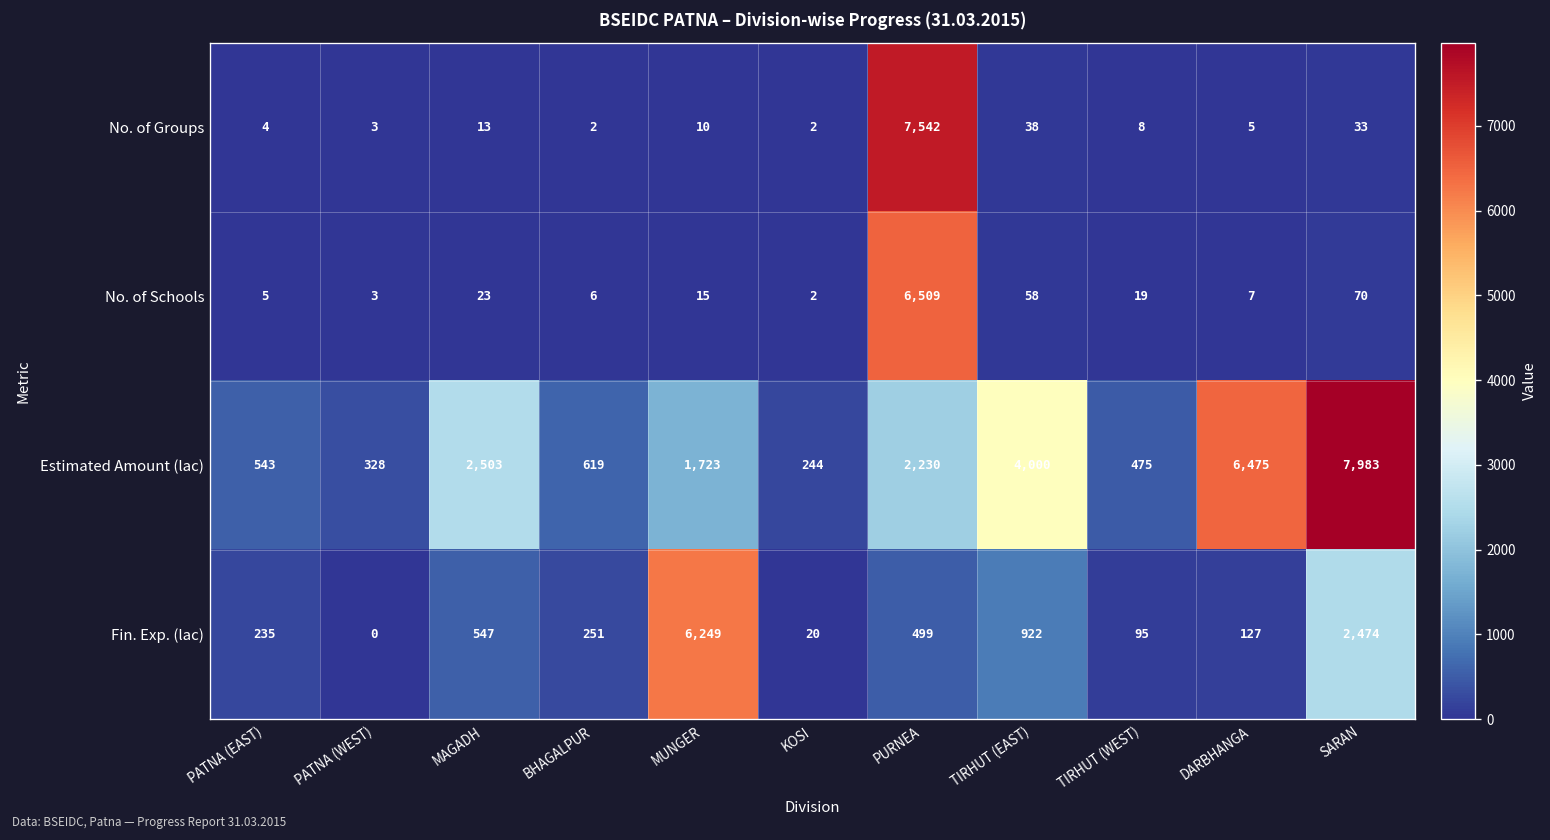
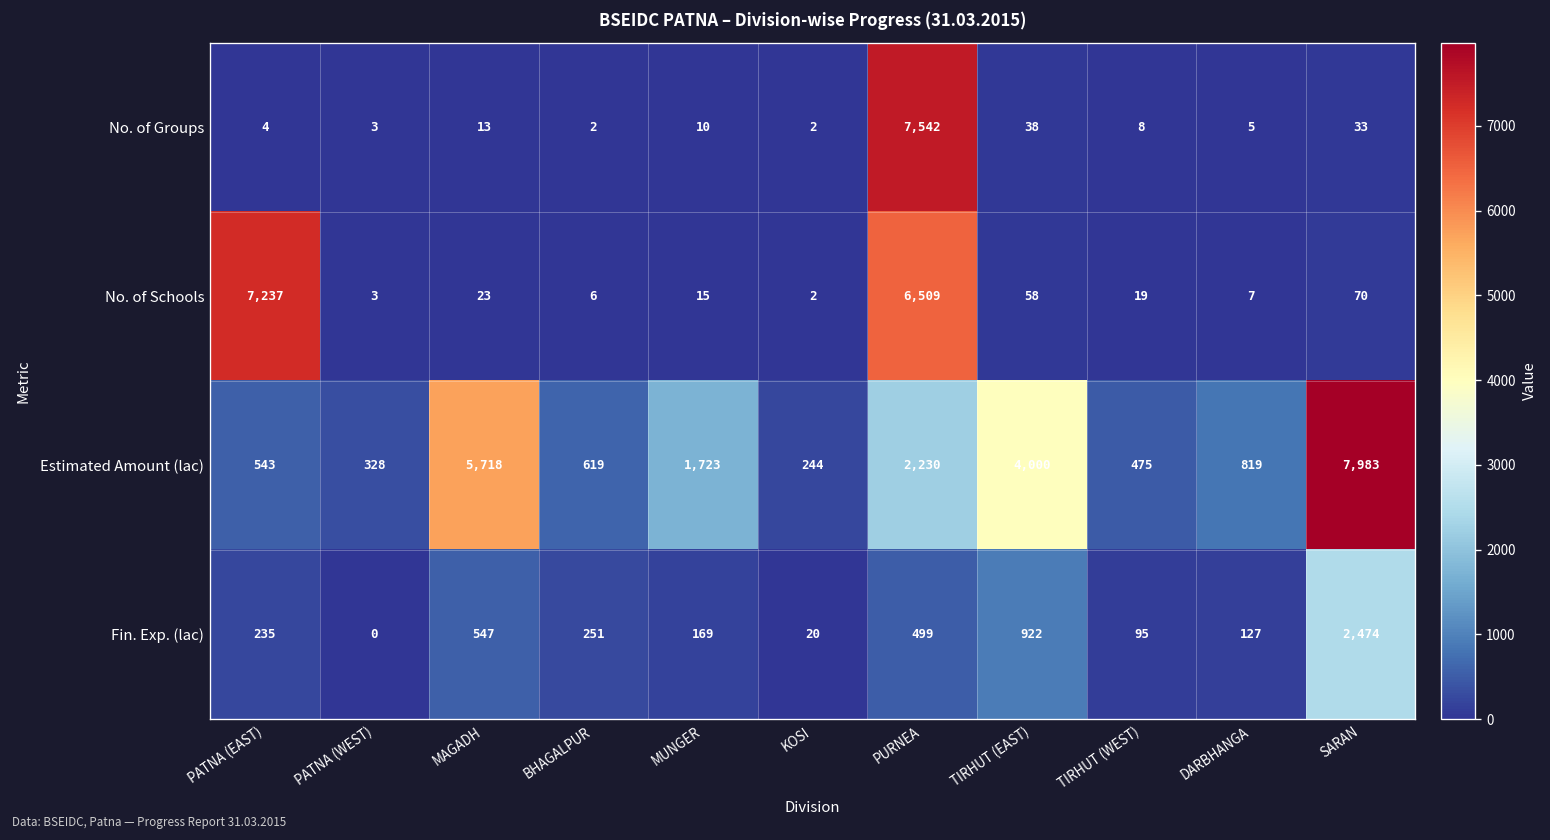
No. of Schools, PATNA (EAST): 5 -> 7,237
Estimated Amount (lac), MAGADH: 2,503 -> 5,718
Estimated Amount (lac), DARBHANGA: 6,475 -> 819
Fin. Exp. (lac), MUNGER: 6,249 -> 169
